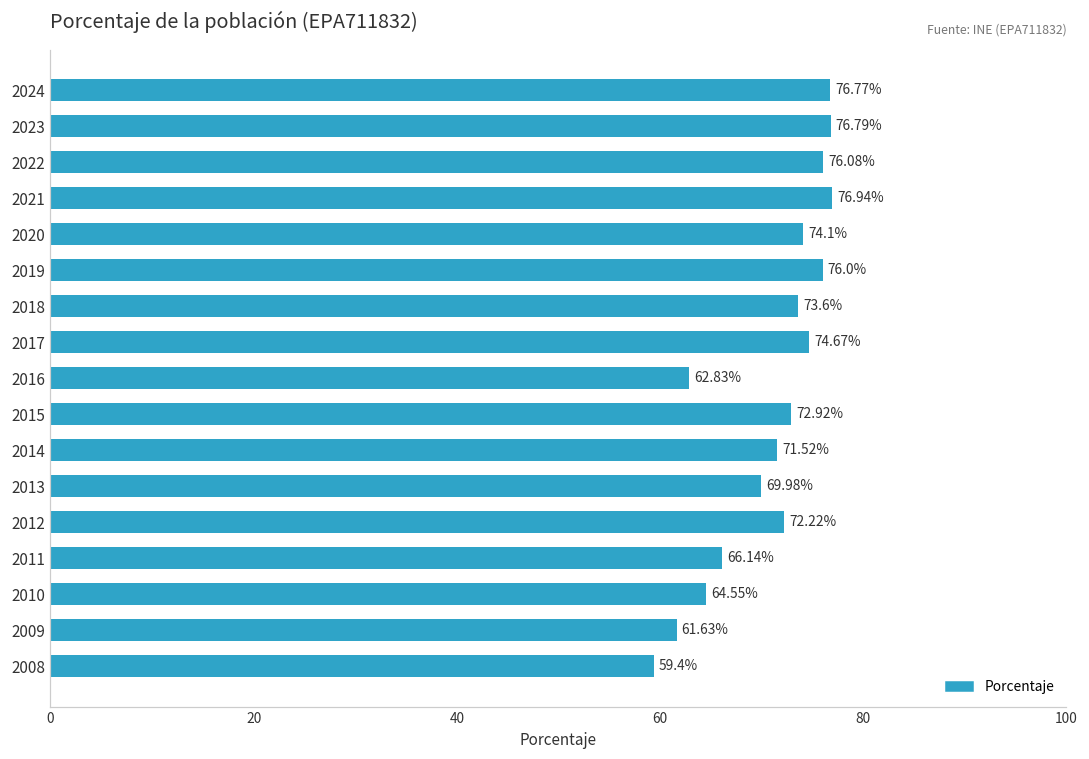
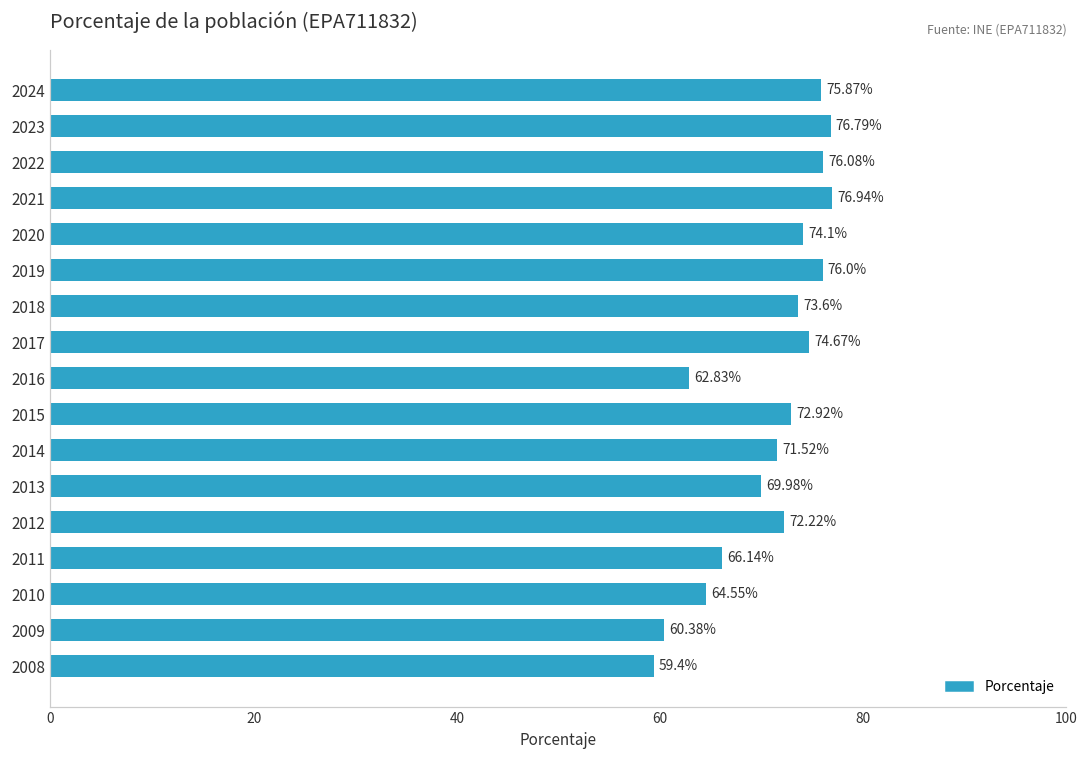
2024: 76.77% -> 75.87%
2009: 61.63% -> 60.38%
